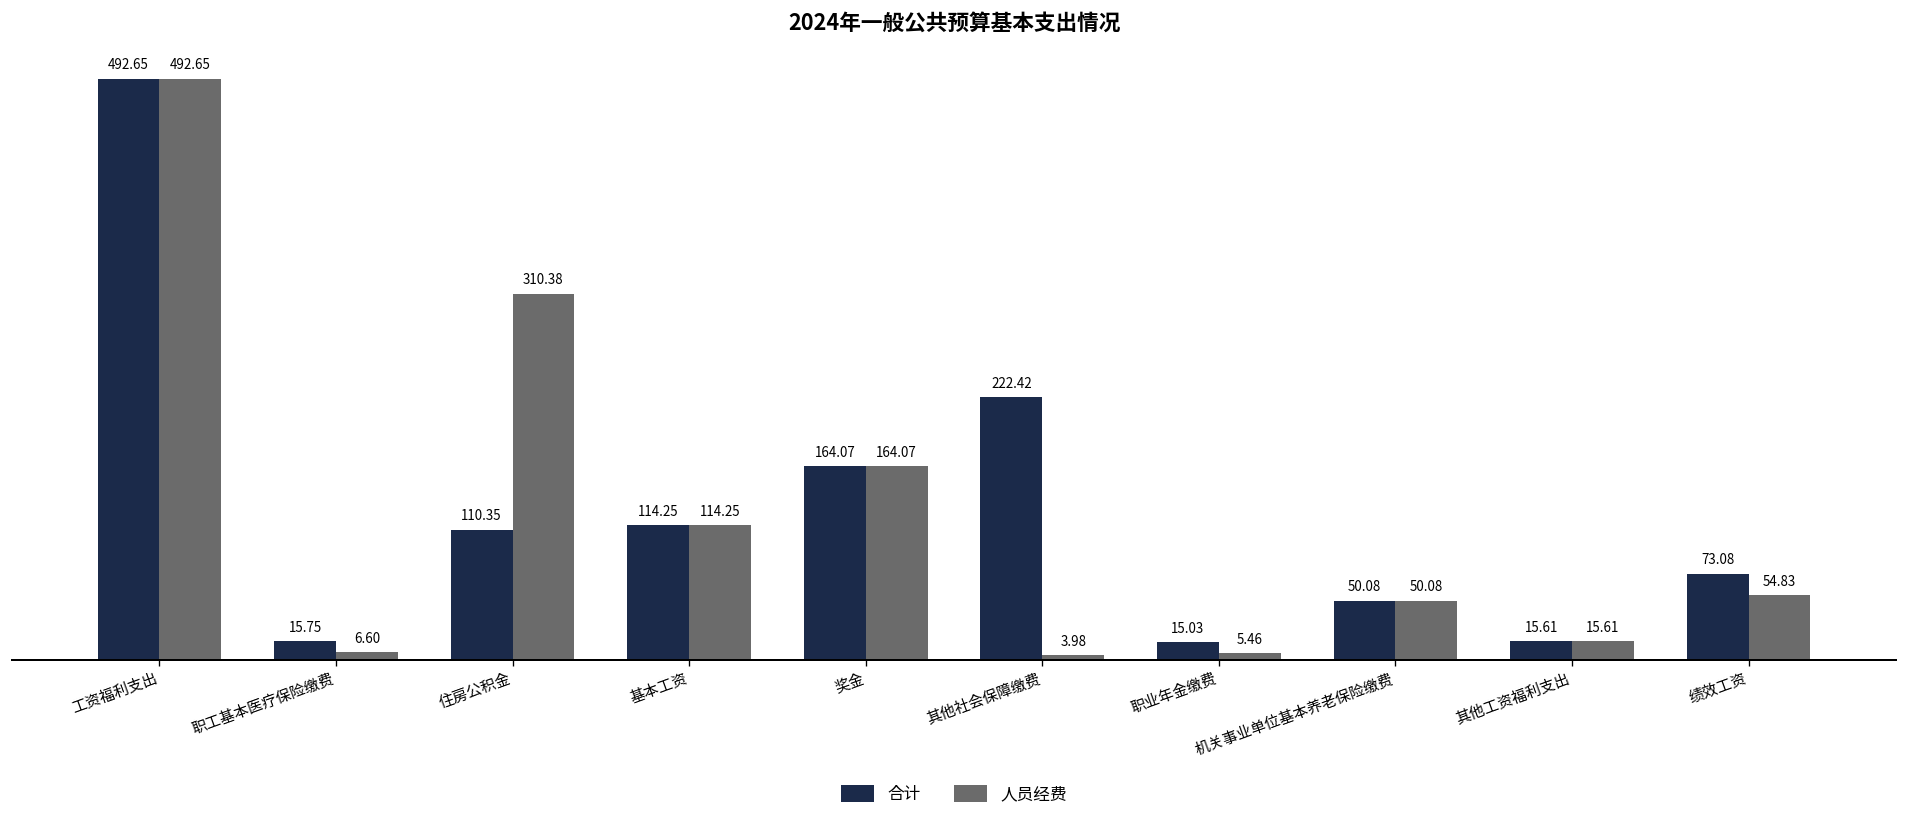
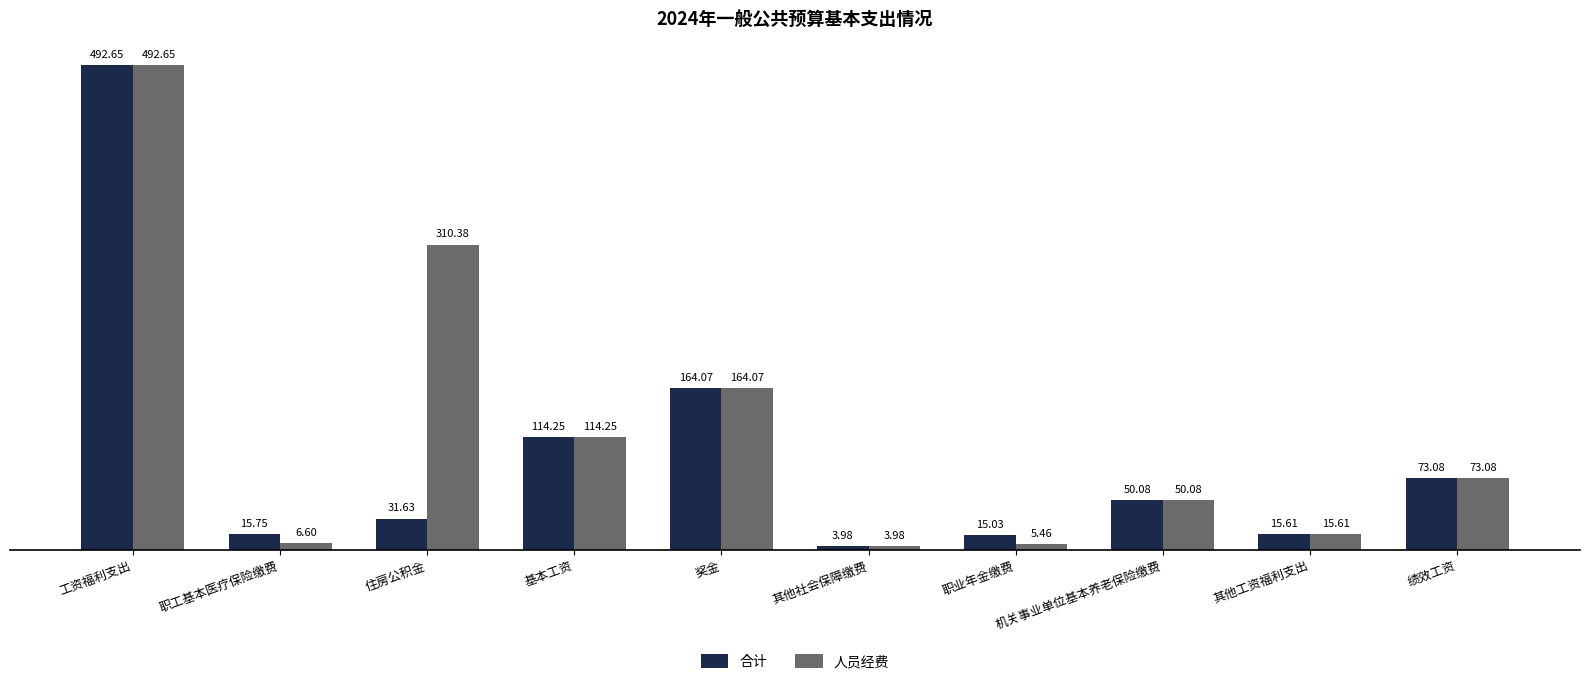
合计, 住房公积金: 110.35 -> 31.63
合计, 其他社会保障缴费: 222.42 -> 3.98
人员经费, 绩效工资: 54.83 -> 73.08
